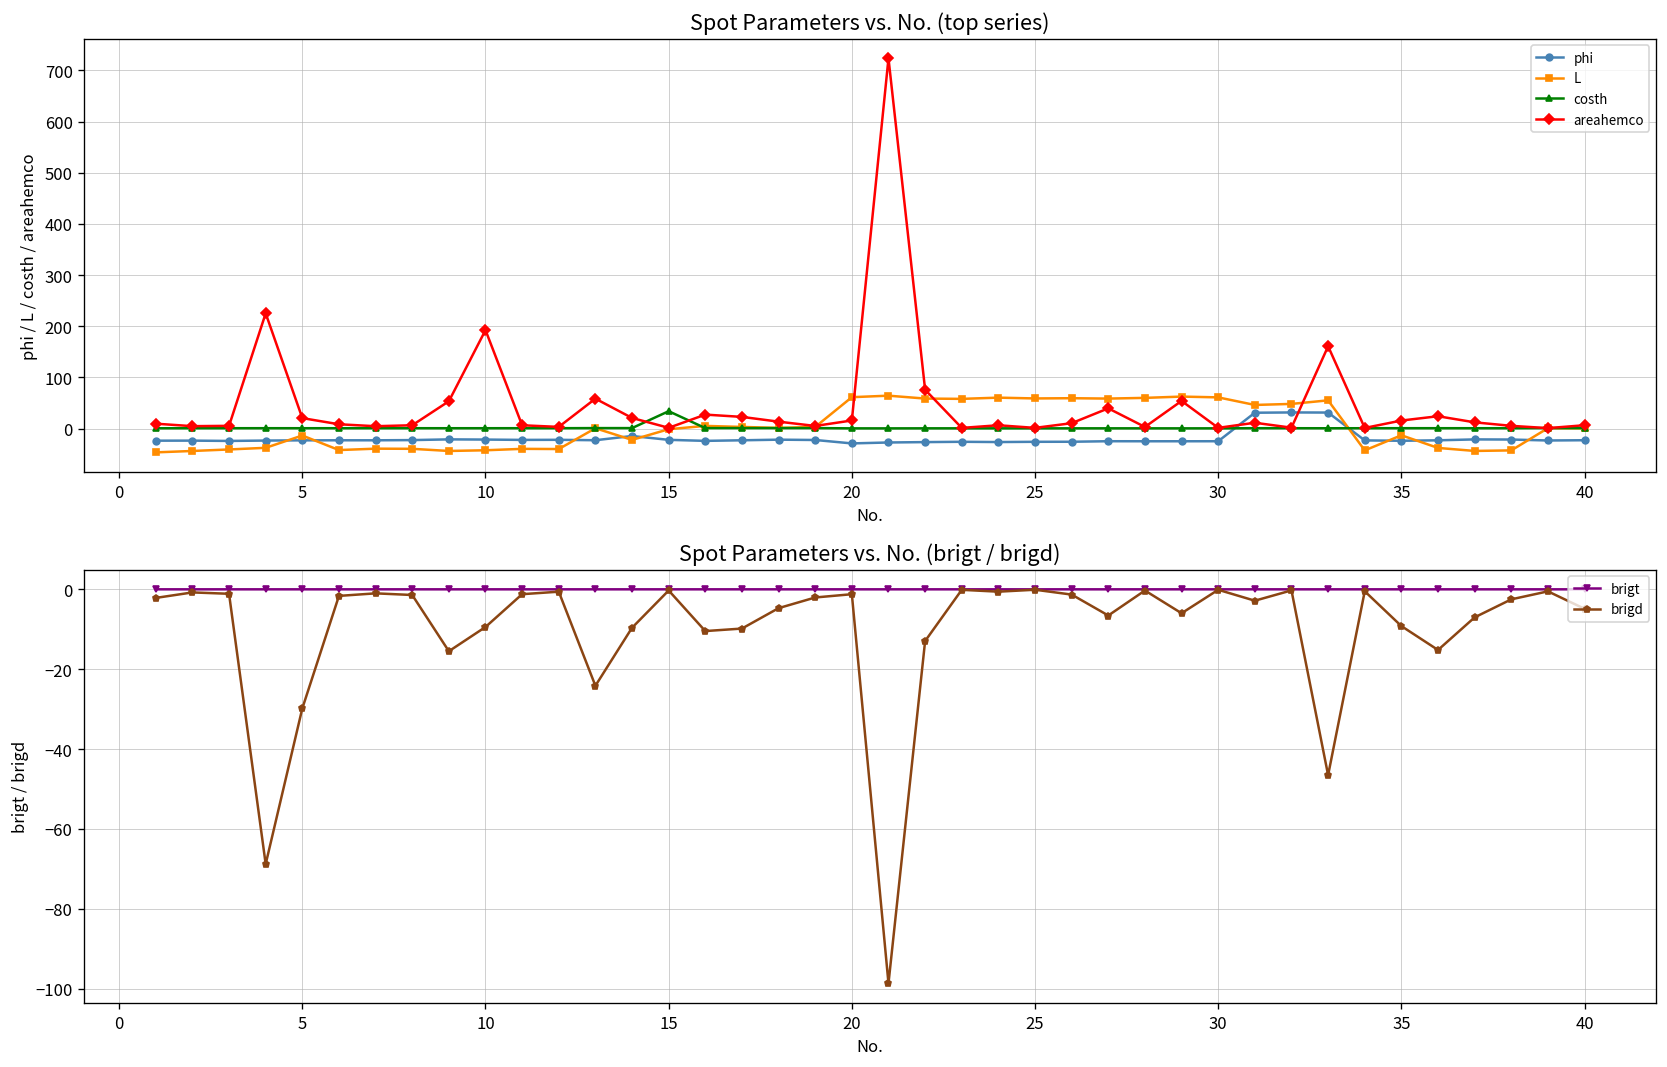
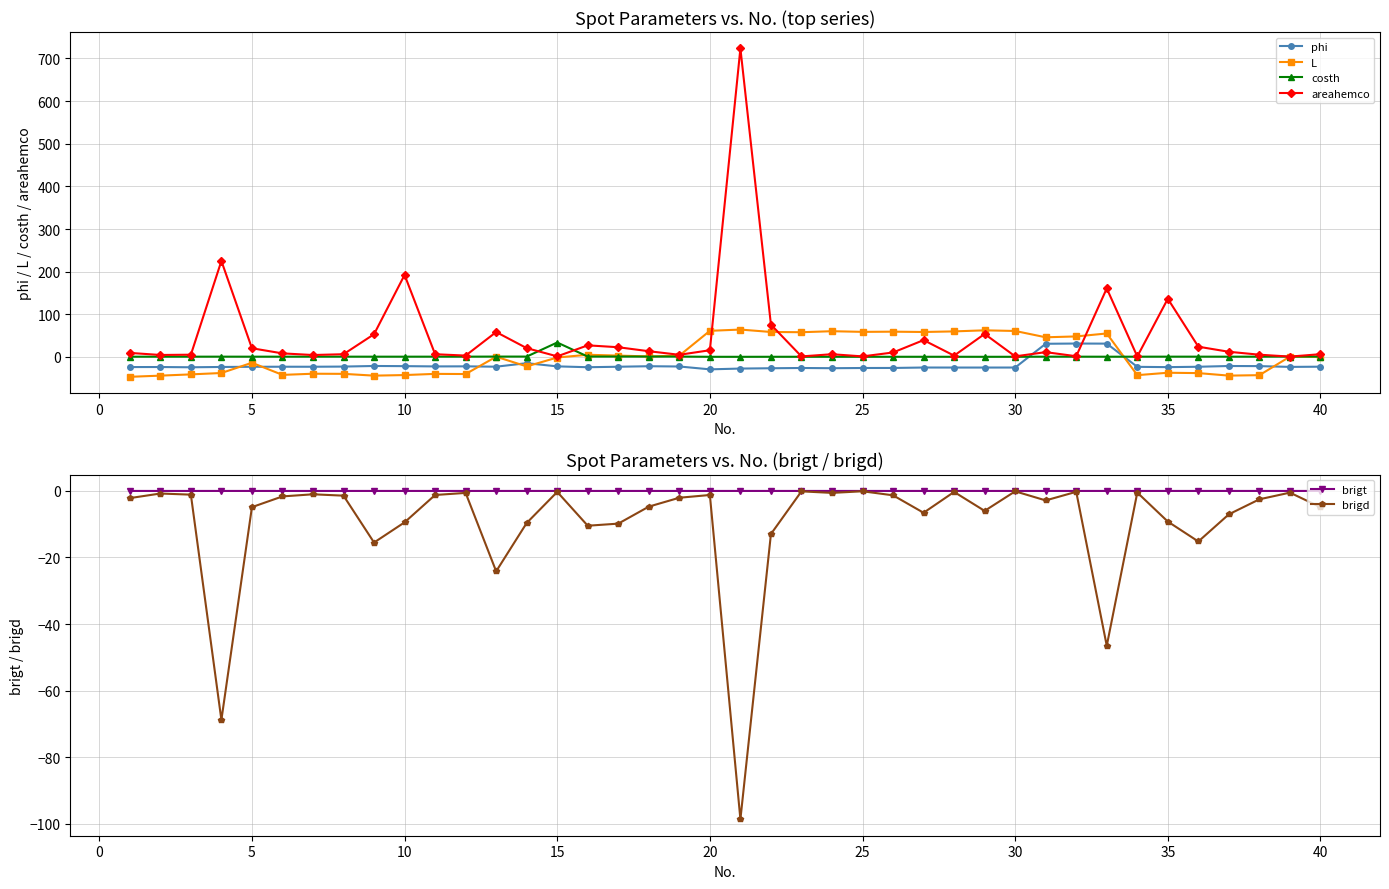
Spot Parameters vs. No. (top series), L, 35: -10 -> -40
Spot Parameters vs. No. (top series), areahemco, 35: 20 -> 140
Spot Parameters vs. No. (brigt / brigd), brigd, 5: -30 -> -5
